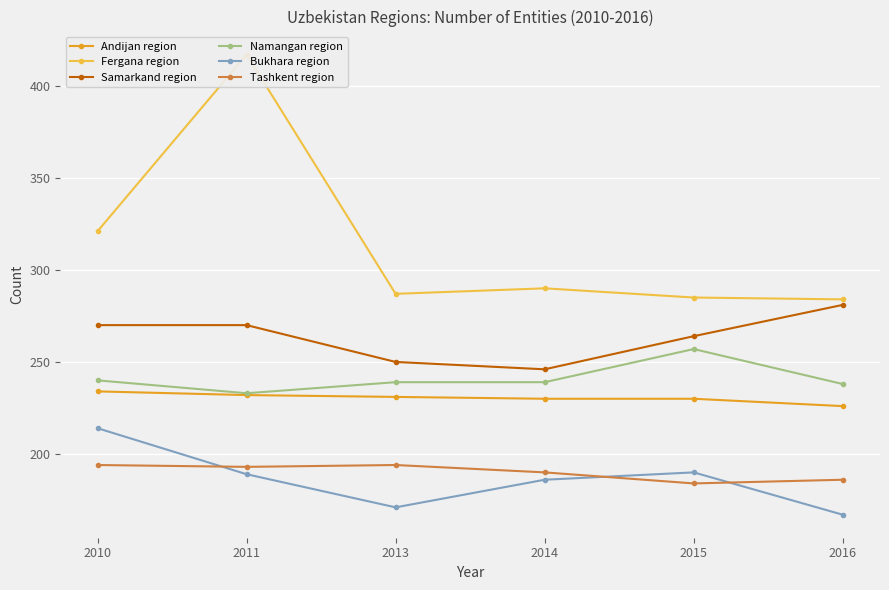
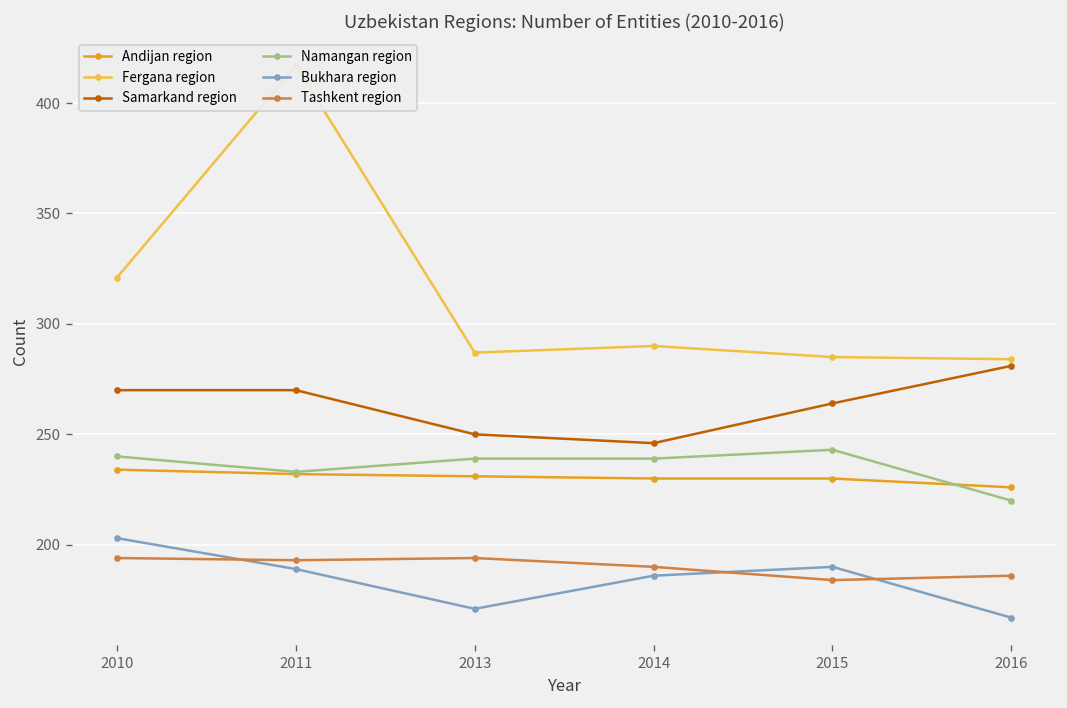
Bukhara region, 2010: 214 -> 203
Namangan region, 2015: 257 -> 243
Namangan region, 2016: 238 -> 220
